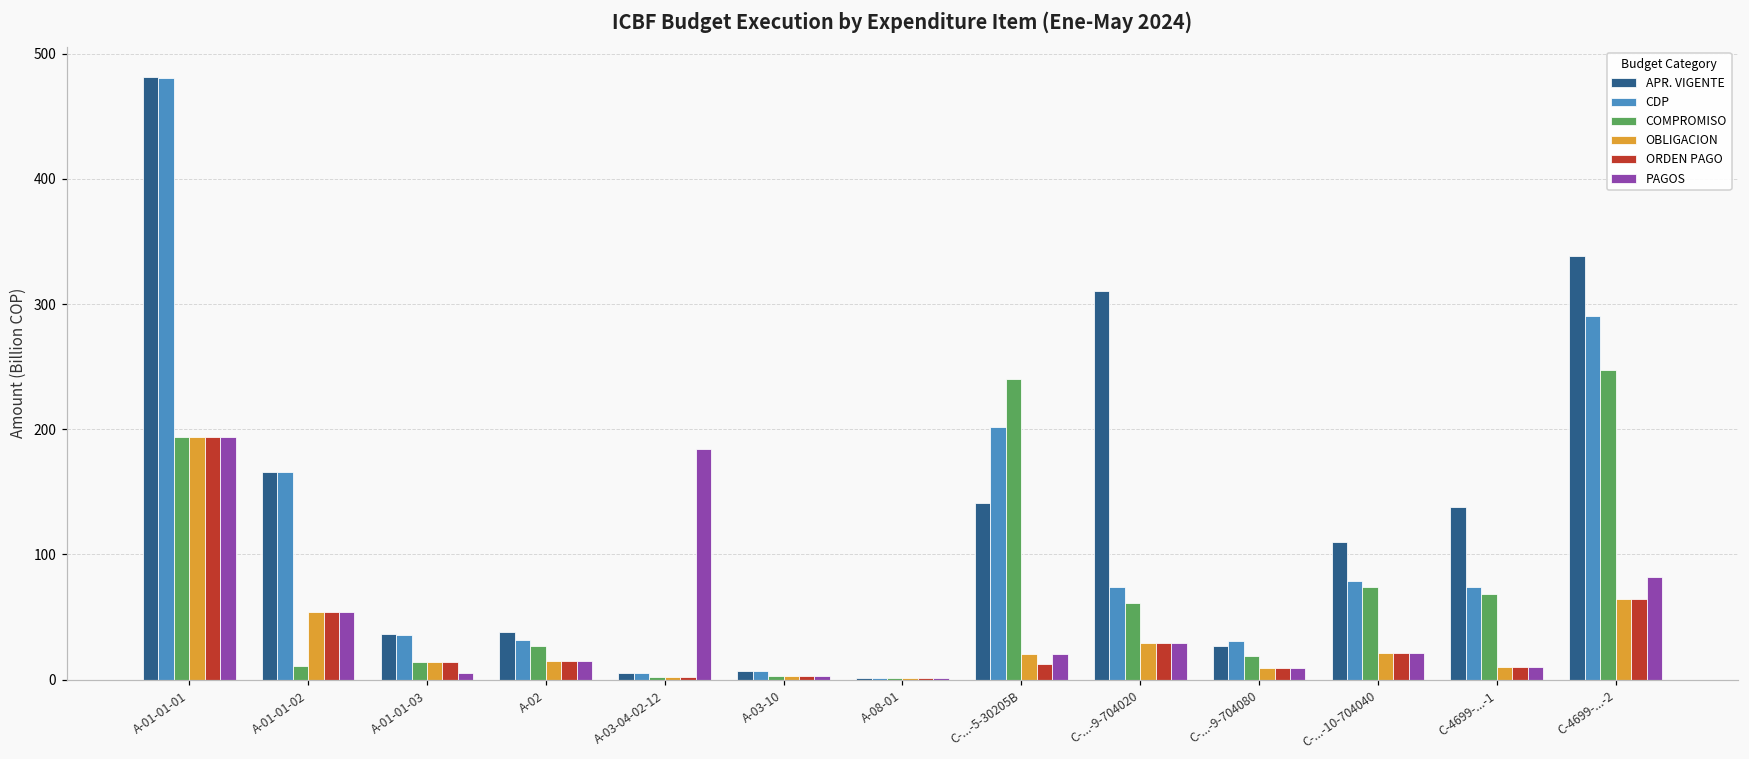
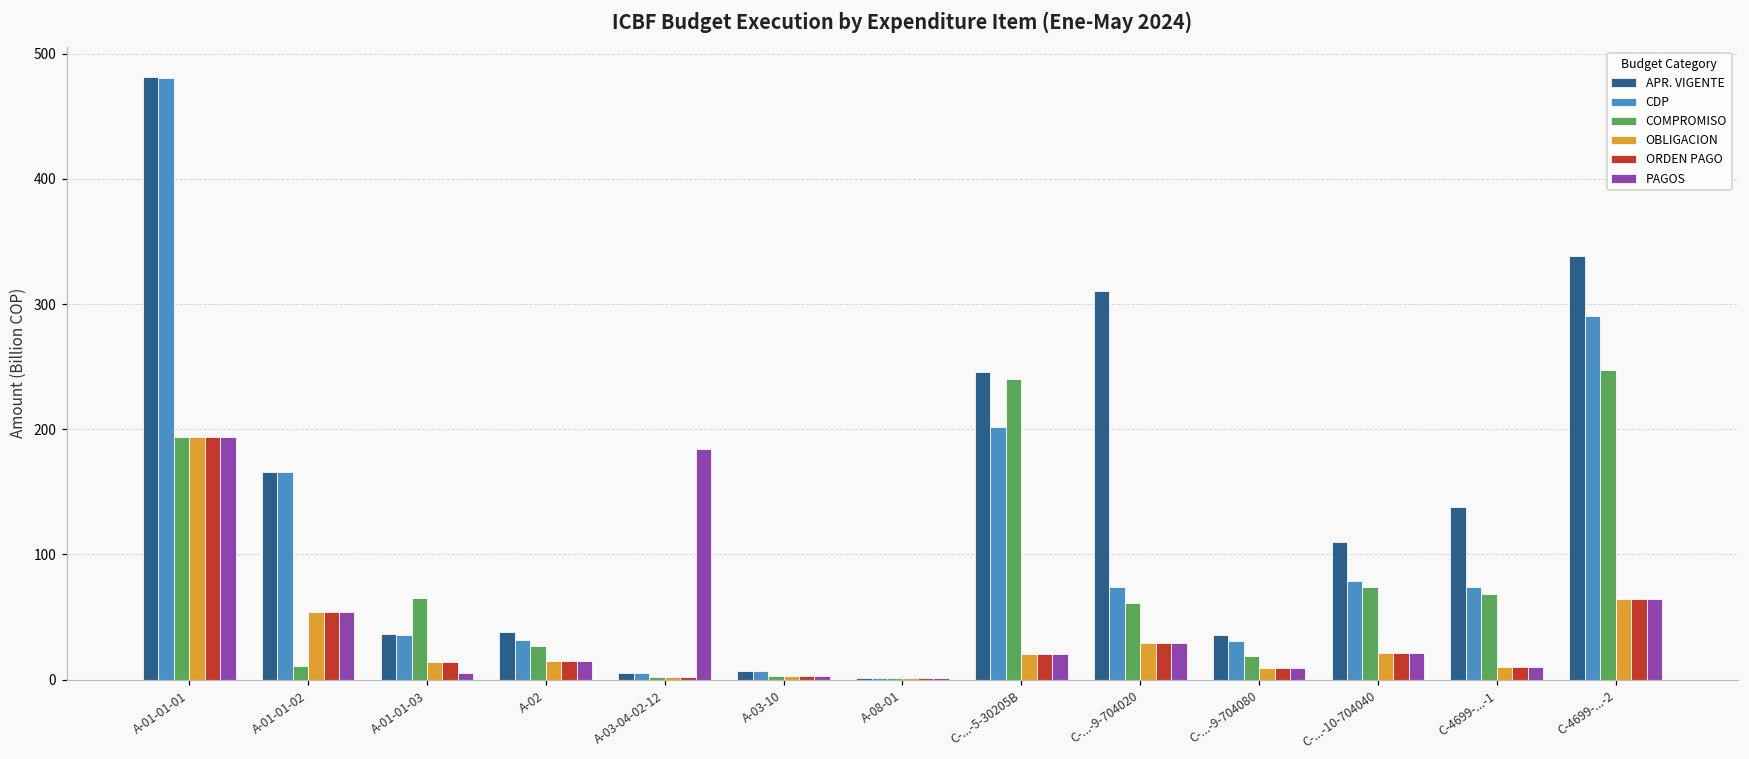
COMPROMISO, A-01-01-03: 14 -> 65
APR. VIGENTE, C-...-5-30205B: 141 -> 246
ORDEN PAGO, C-...-5-30205B: 13 -> 20
APR. VIGENTE, C-...-9-704080: 27 -> 35
PAGOS, C-4699-...-2: 82 -> 64
